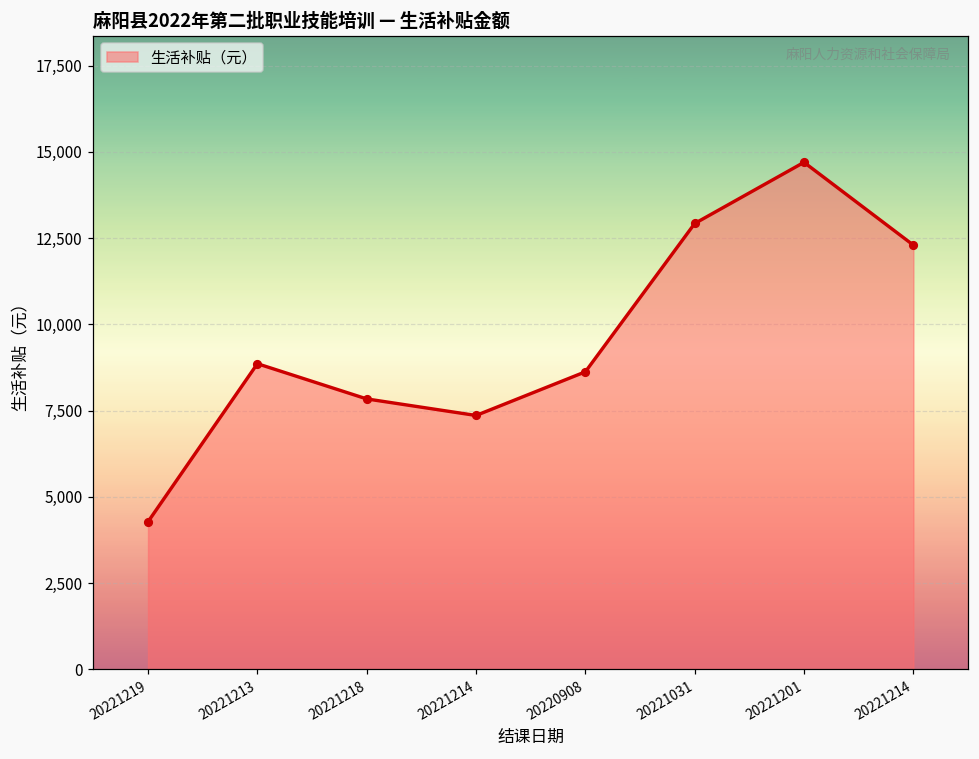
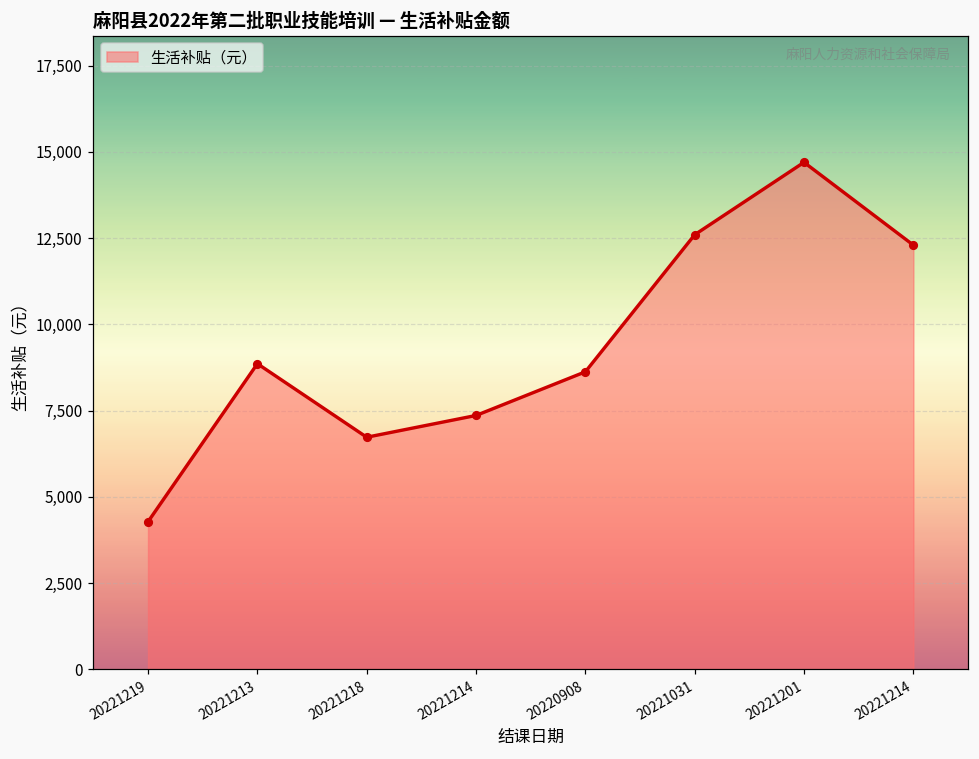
20221218: 7,800 -> 6,700
20221031: 12,900 -> 12,600
